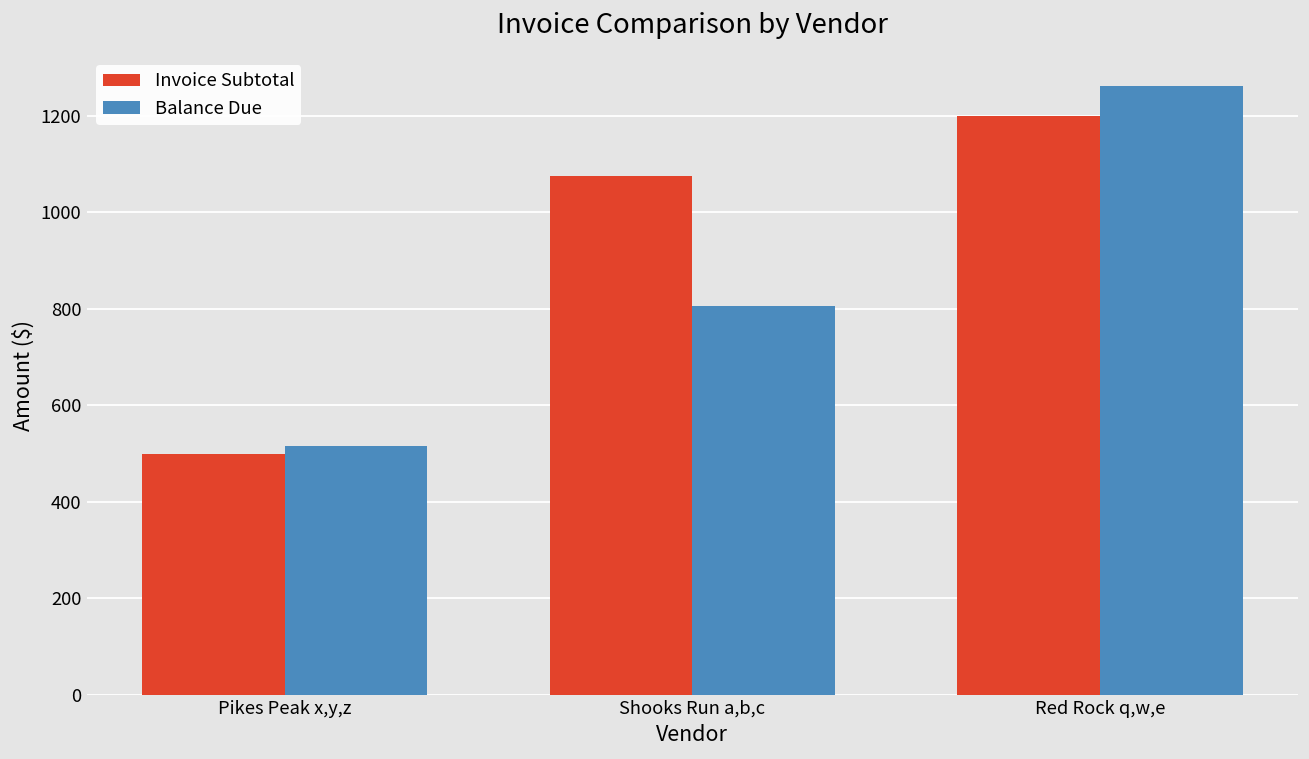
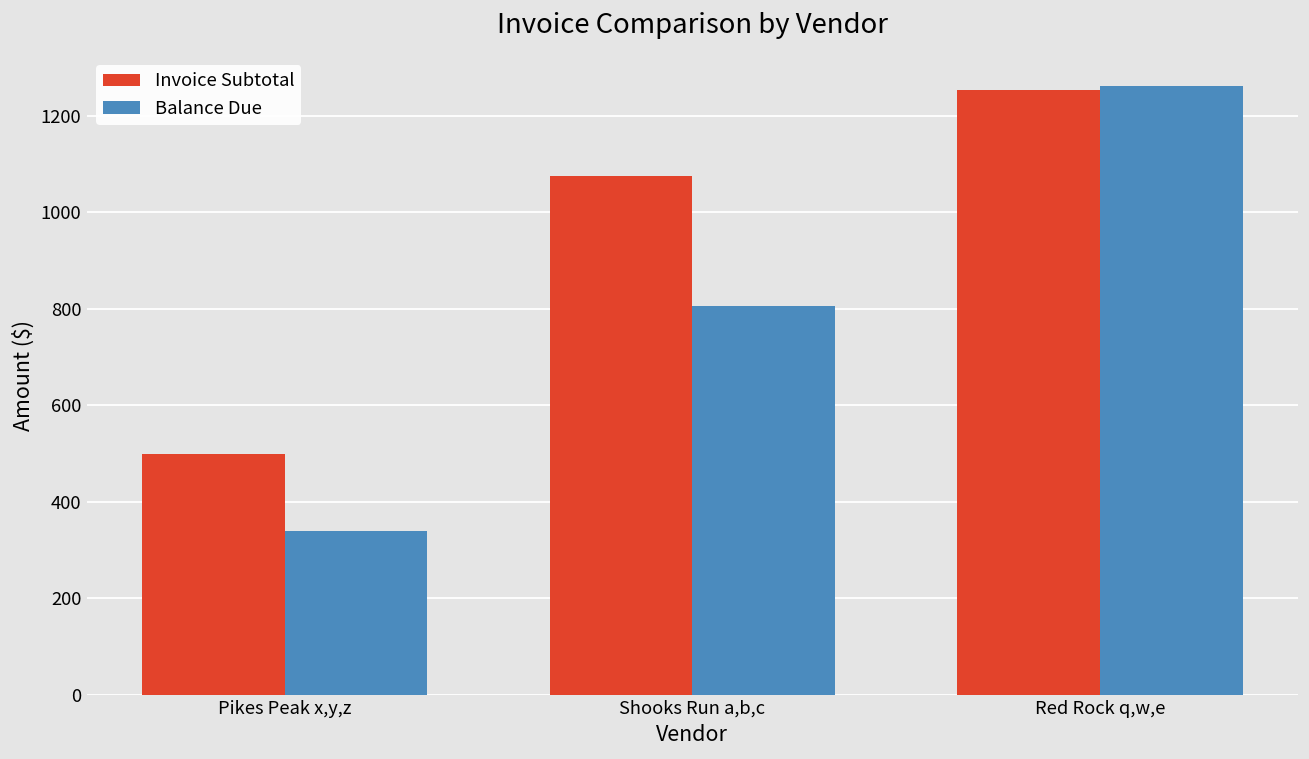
Balance Due, Pikes Peak x,y,z: 520 -> 340
Invoice Subtotal, Red Rock q,w,e: 1200 -> 1250
